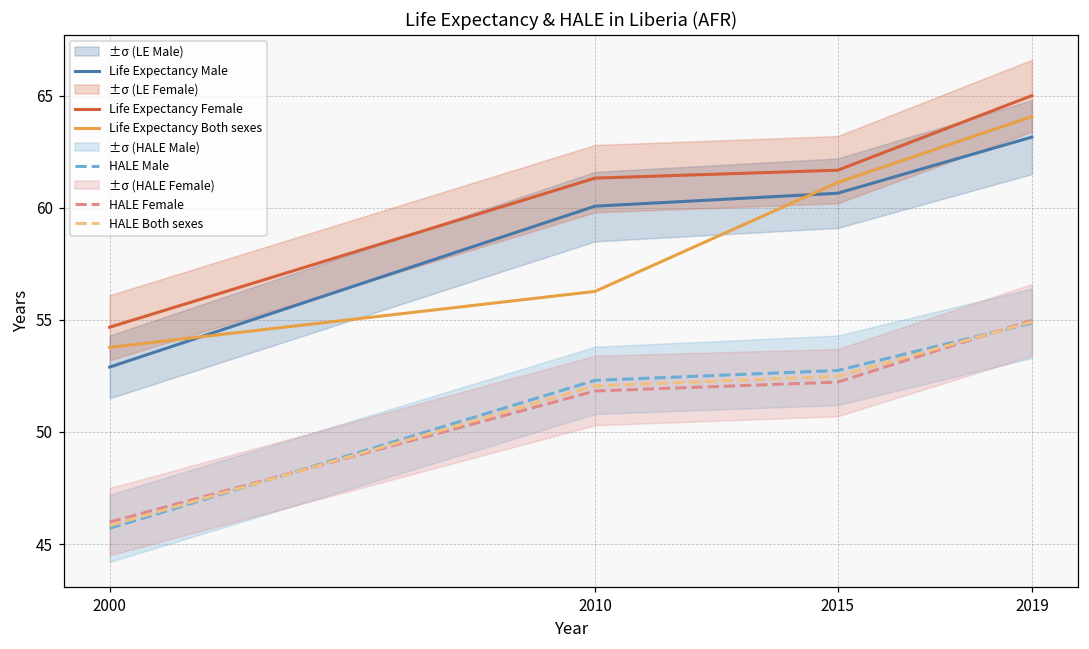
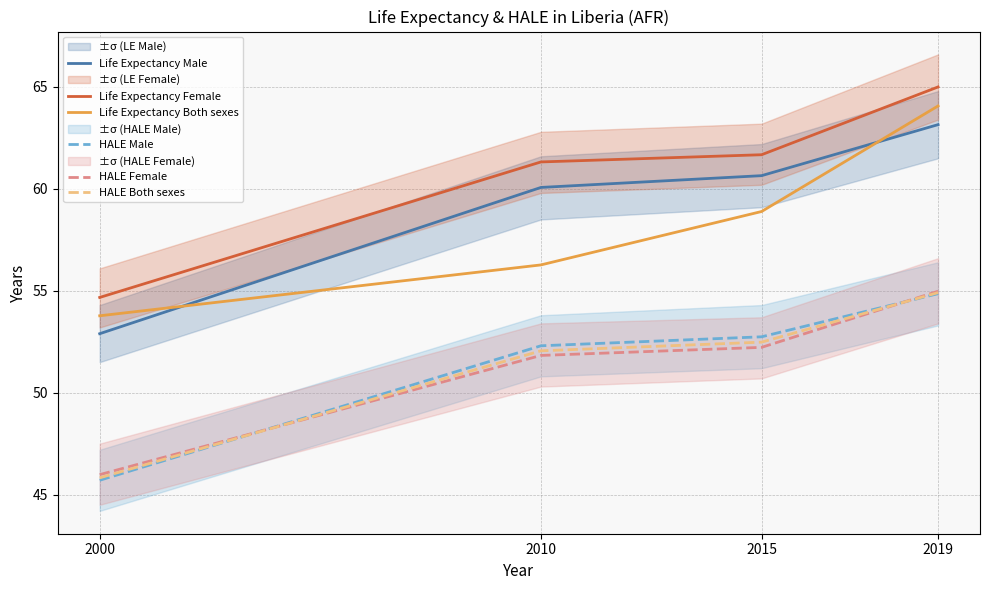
Life Expectancy Both sexes, 2015: 61.1 -> 58.9
